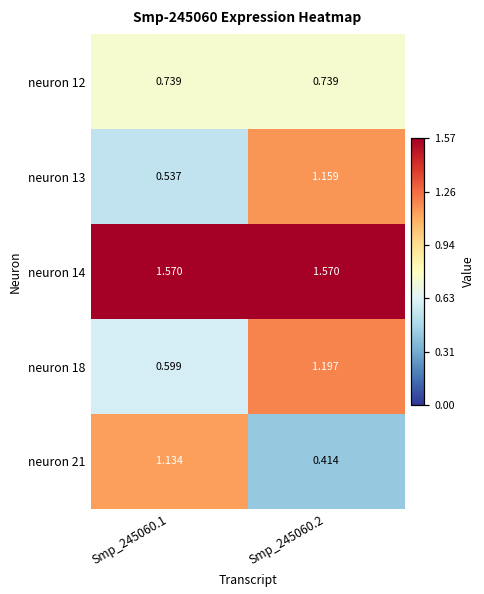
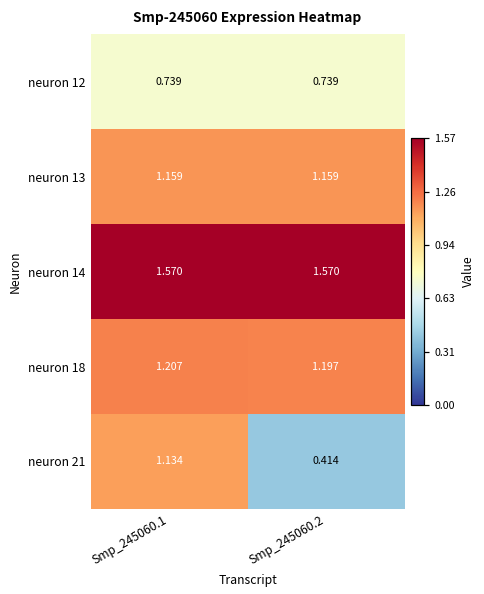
neuron 13, Smp_245060.1: 0.537 -> 1.159
neuron 18, Smp_245060.1: 0.599 -> 1.207
